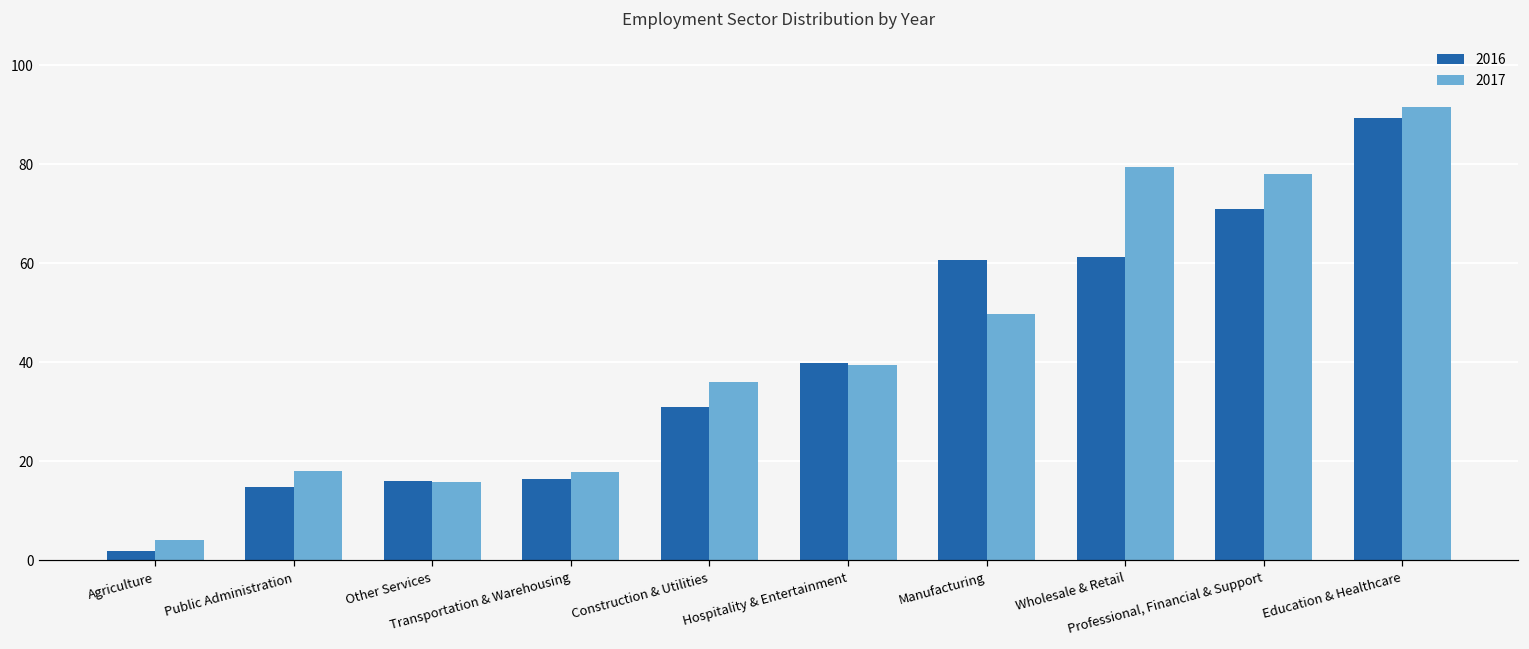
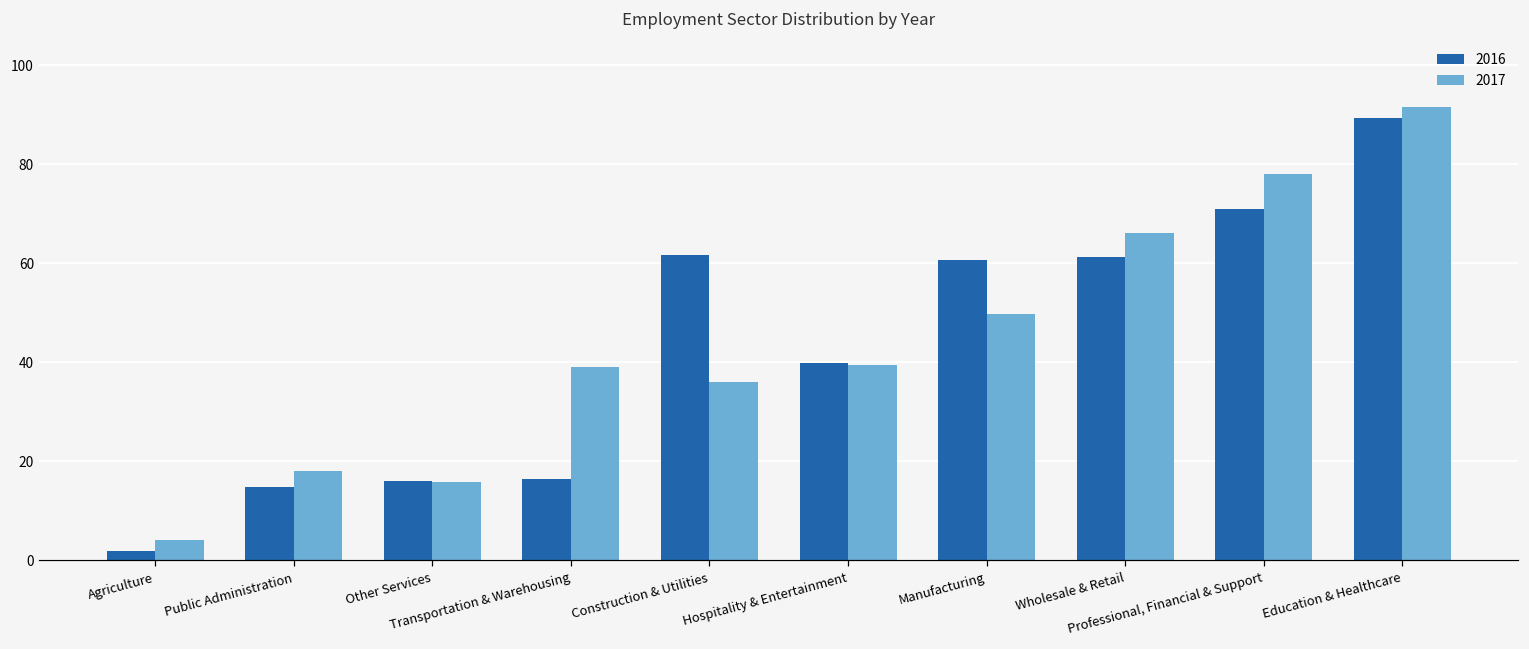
2017, Transportation & Warehousing: 18 -> 39
2016, Construction & Utilities: 31 -> 62
2017, Wholesale & Retail: 79 -> 66
